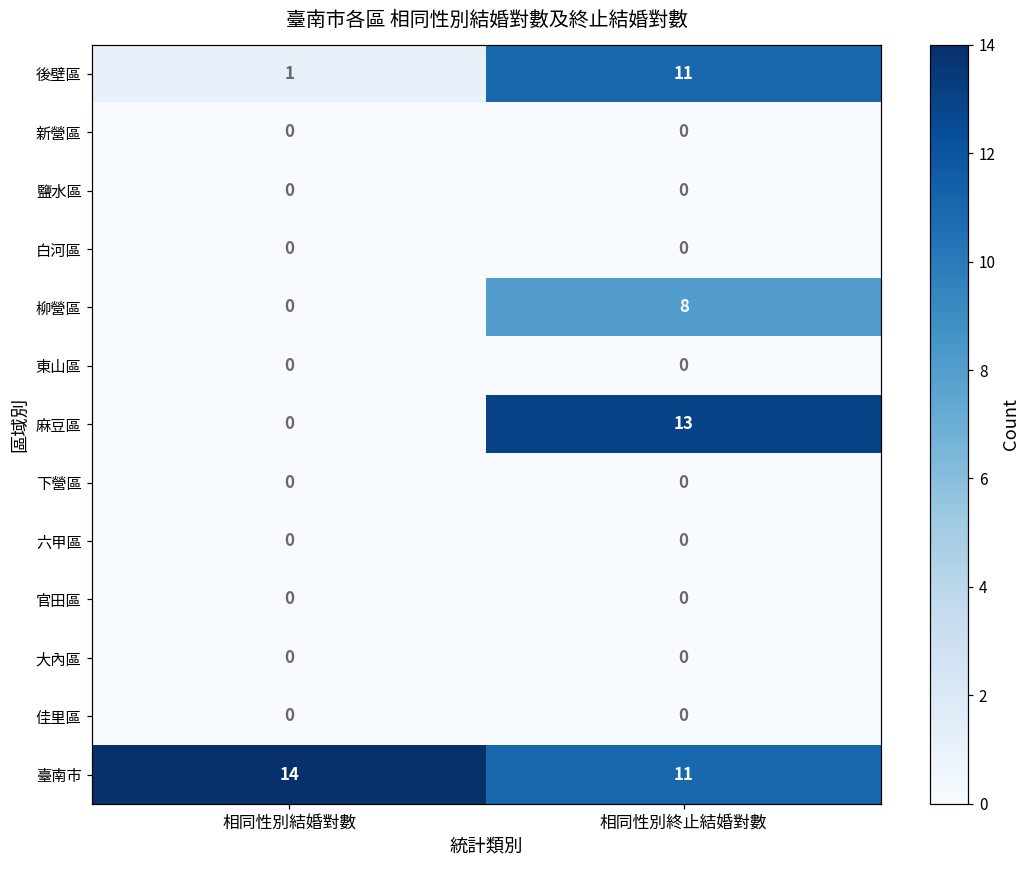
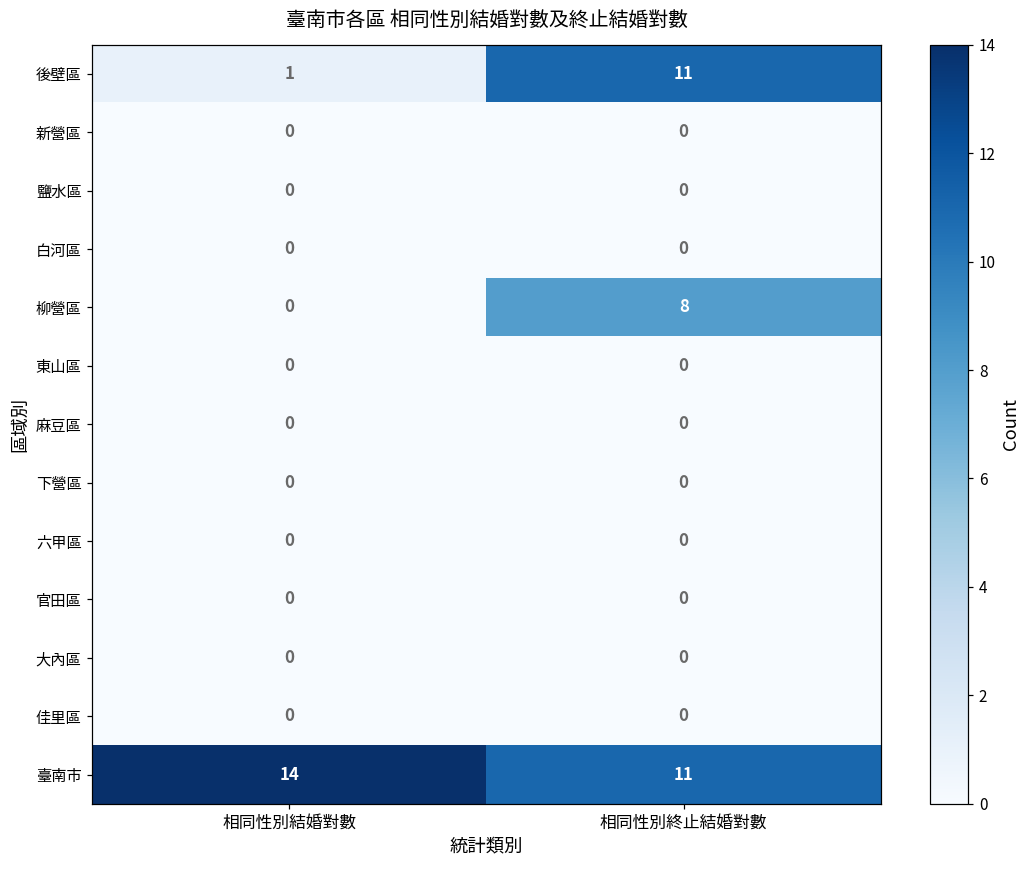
麻豆區, 相同性別終止結婚對數: 13 -> 0
